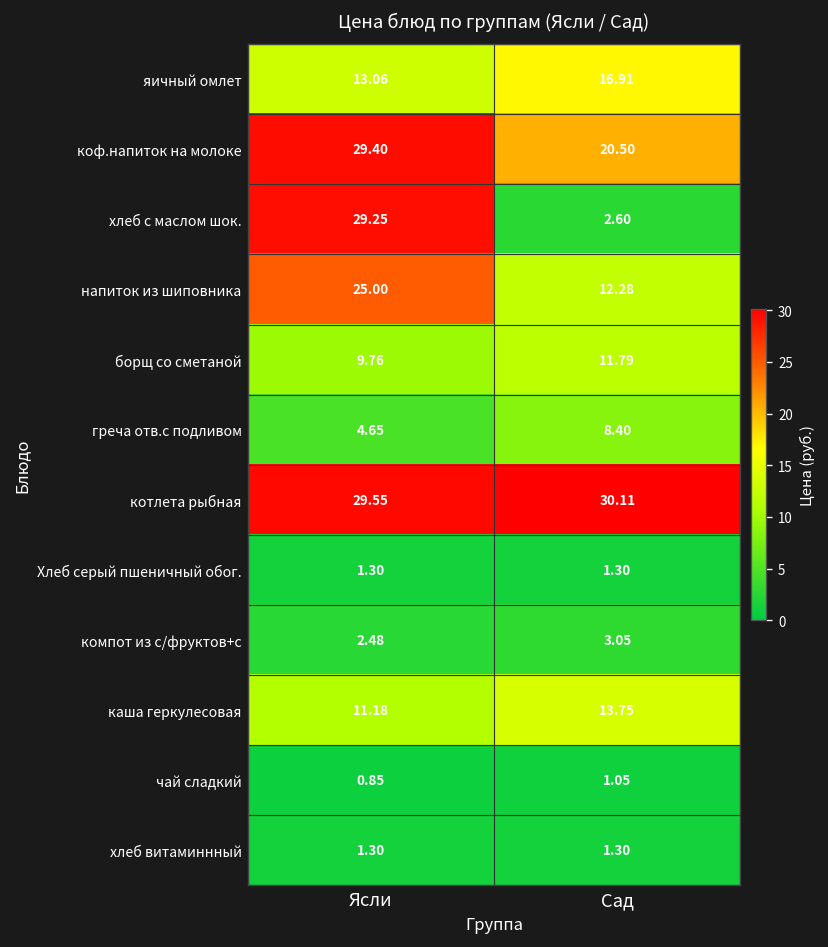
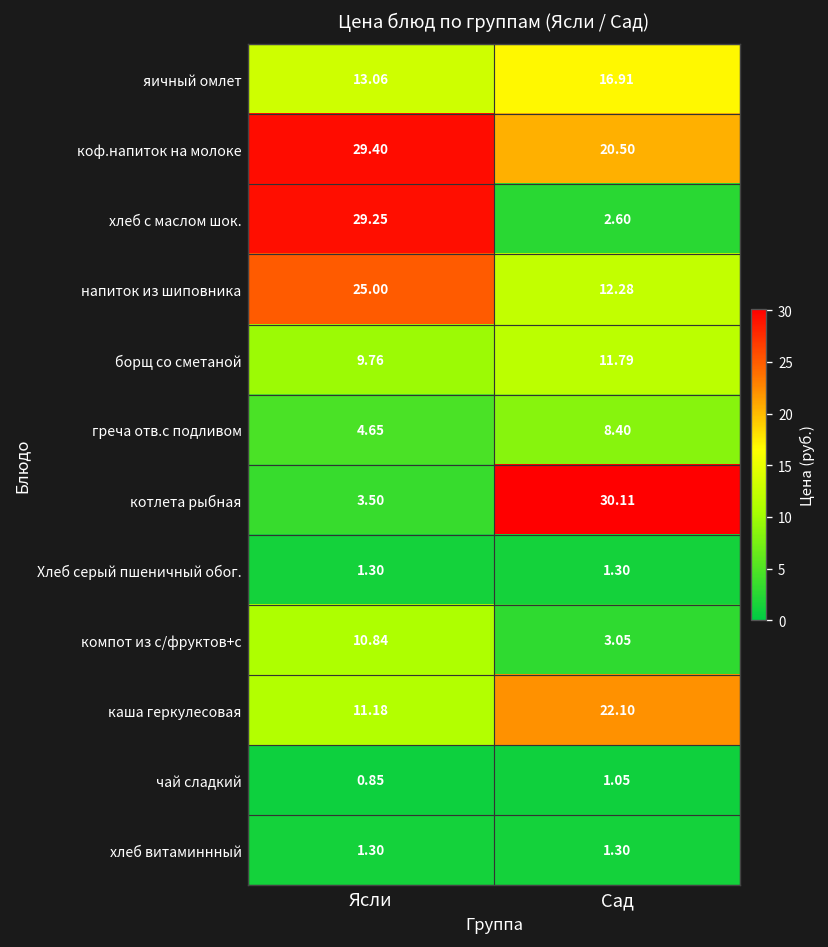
котлета рыбная, Ясли: 29.55 -> 3.50
компот из с/фруктов+с, Ясли: 2.48 -> 10.84
каша геркулесовая, Сад: 13.75 -> 22.10
